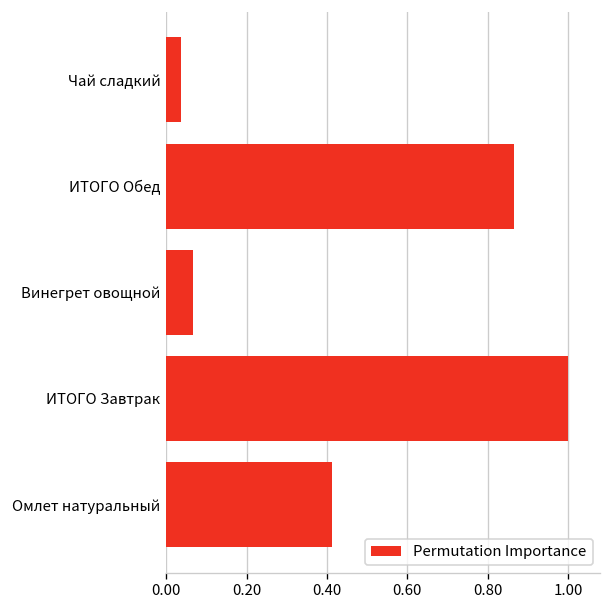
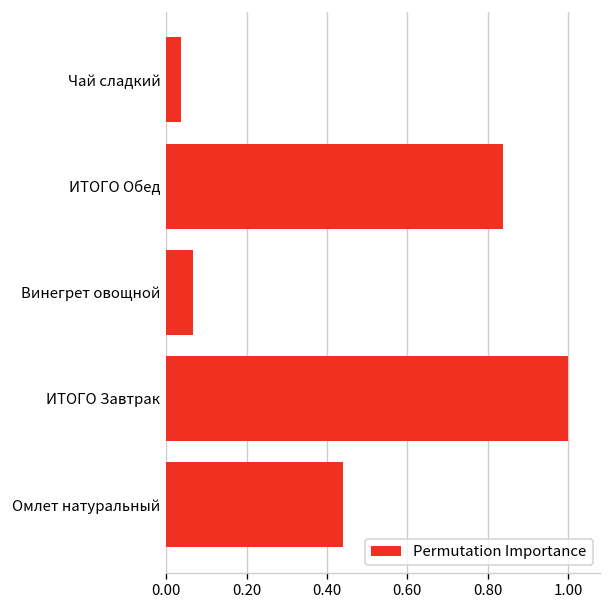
ИТОГО Обед: 0.87 -> 0.84
Омлет натуральный: 0.41 -> 0.44
